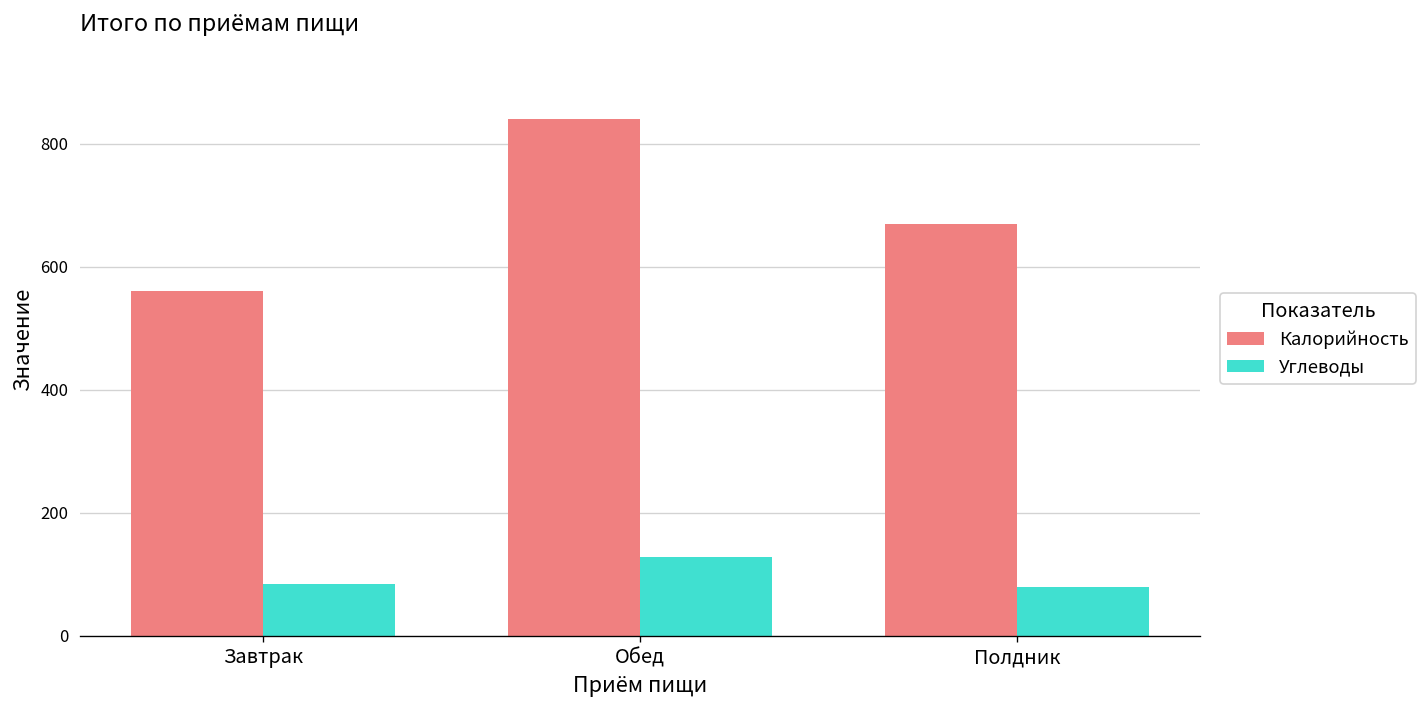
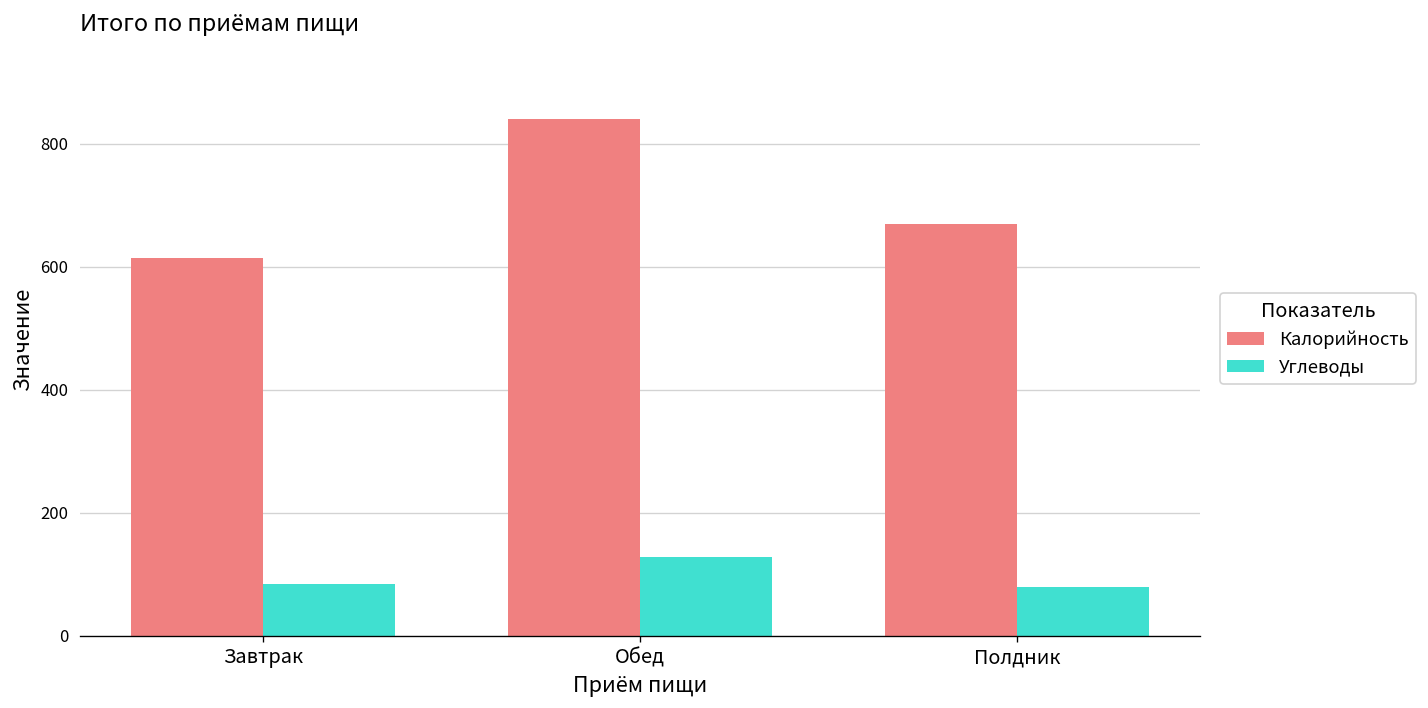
Калорийность, Завтрак: 560 -> 620
